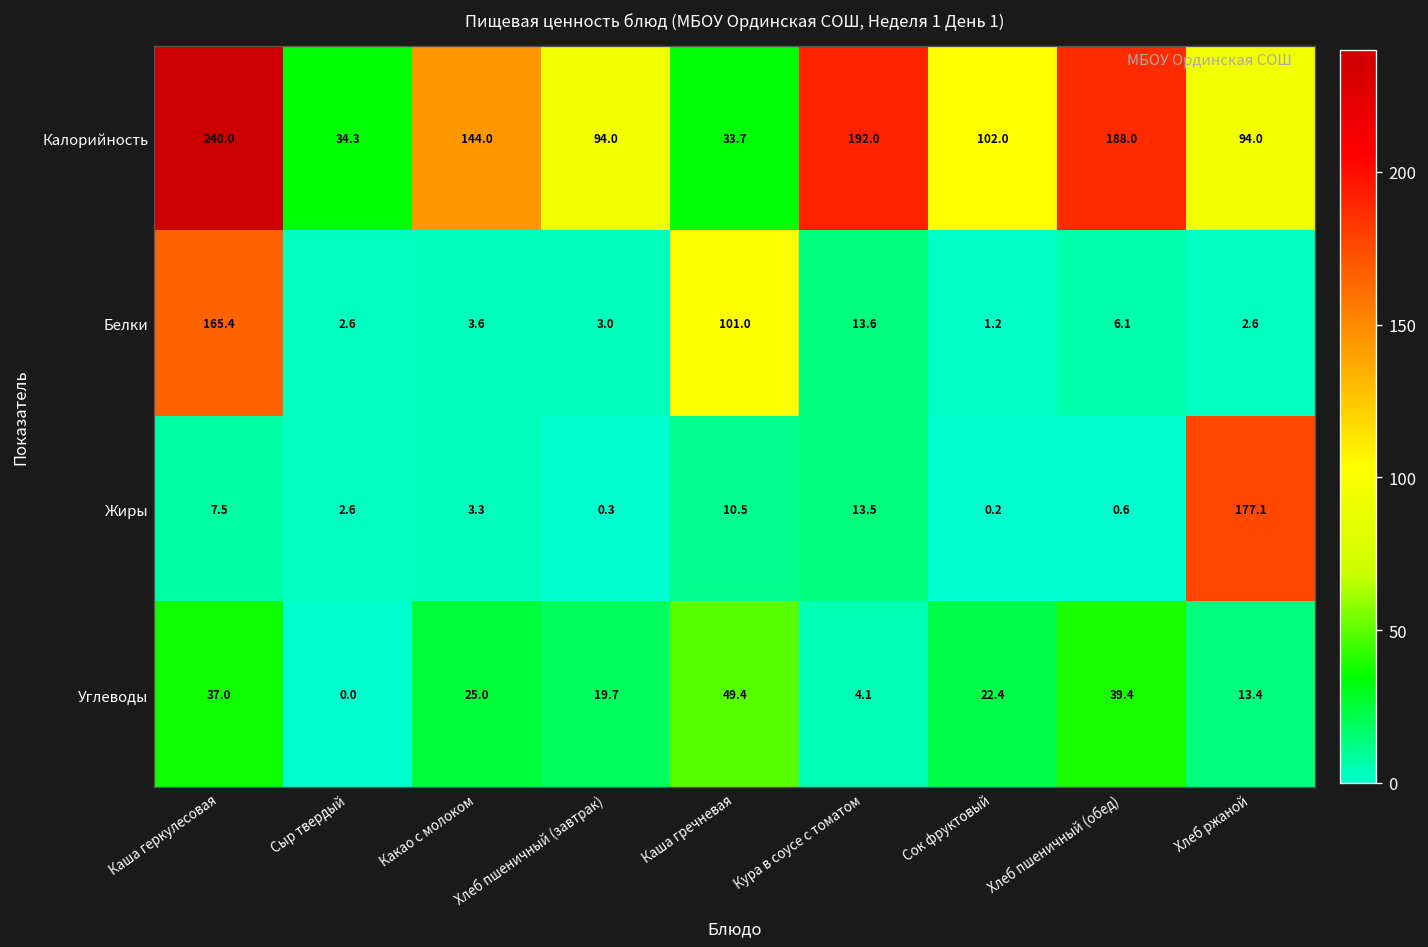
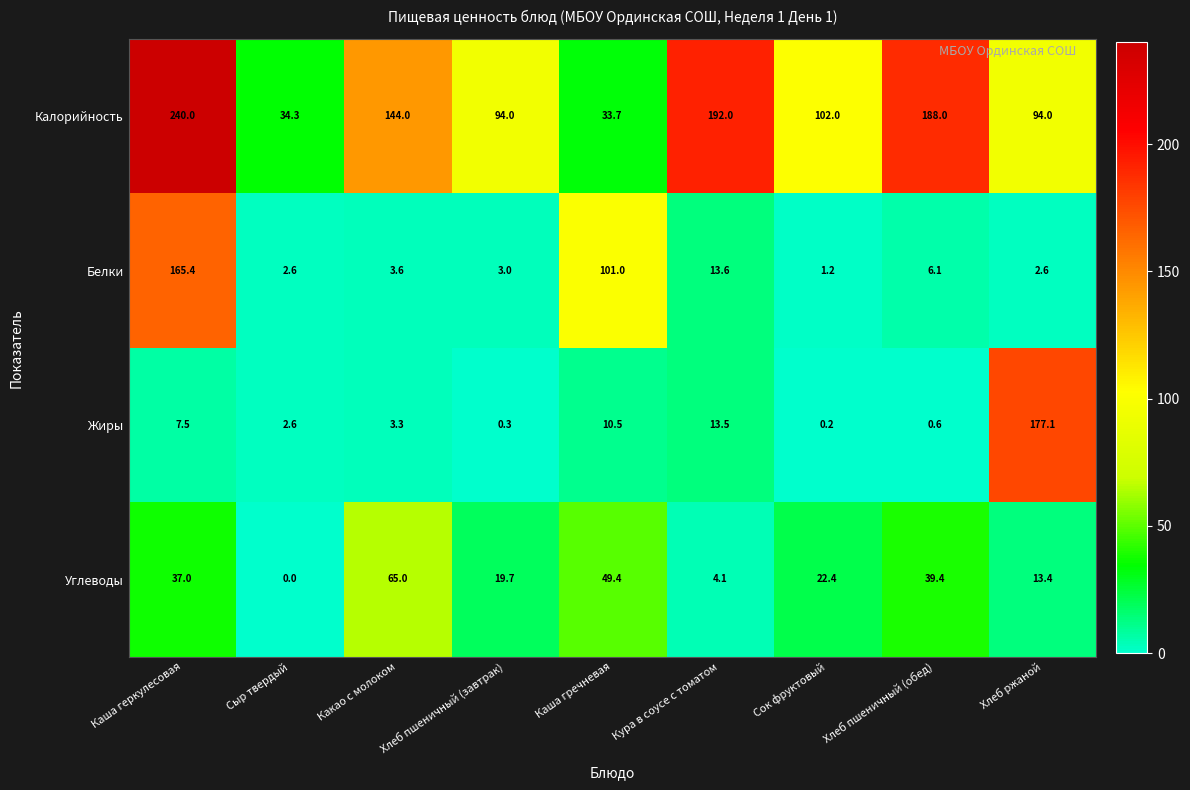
Углеводы, Какао с молоком: 25.0 -> 65.0
